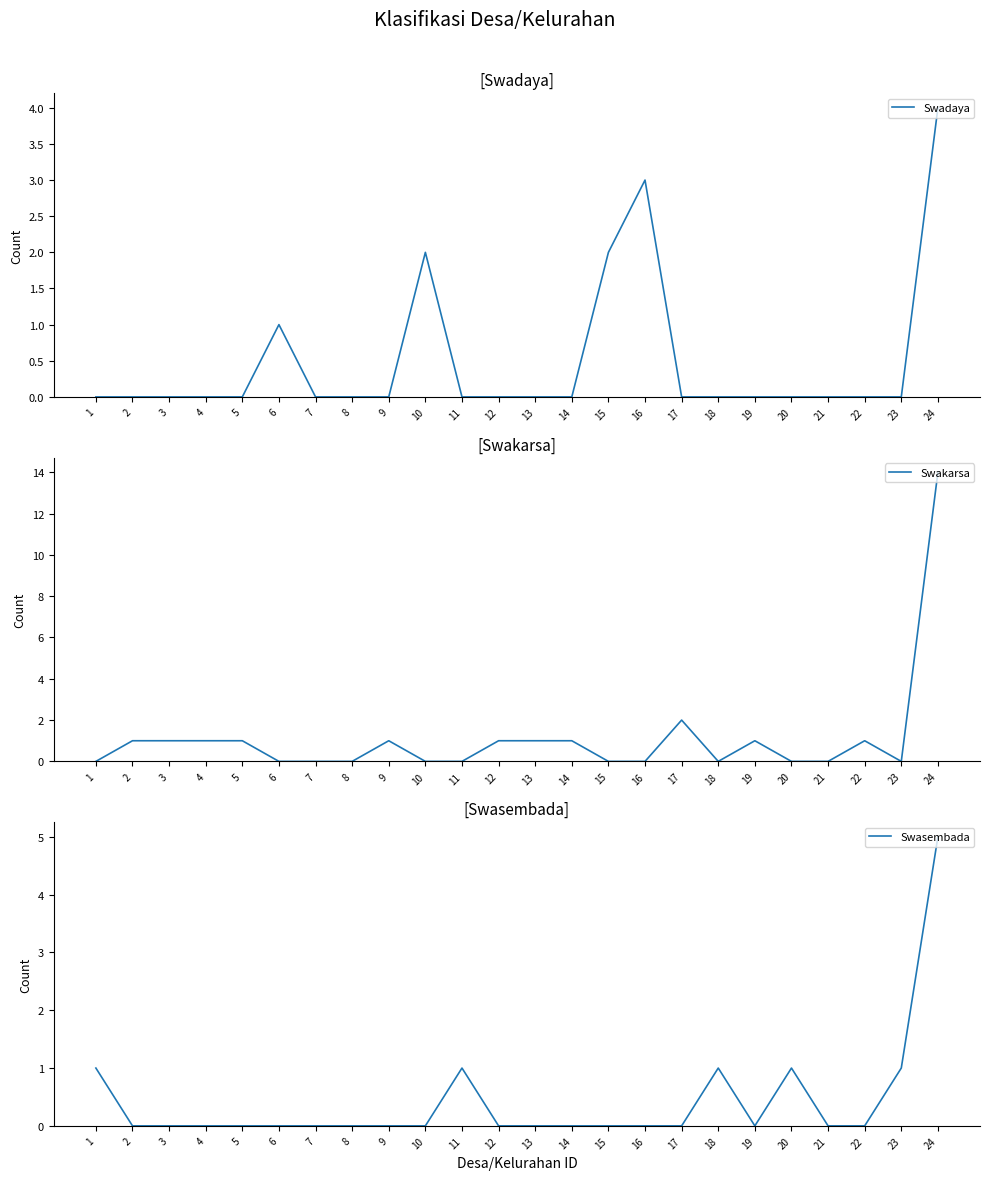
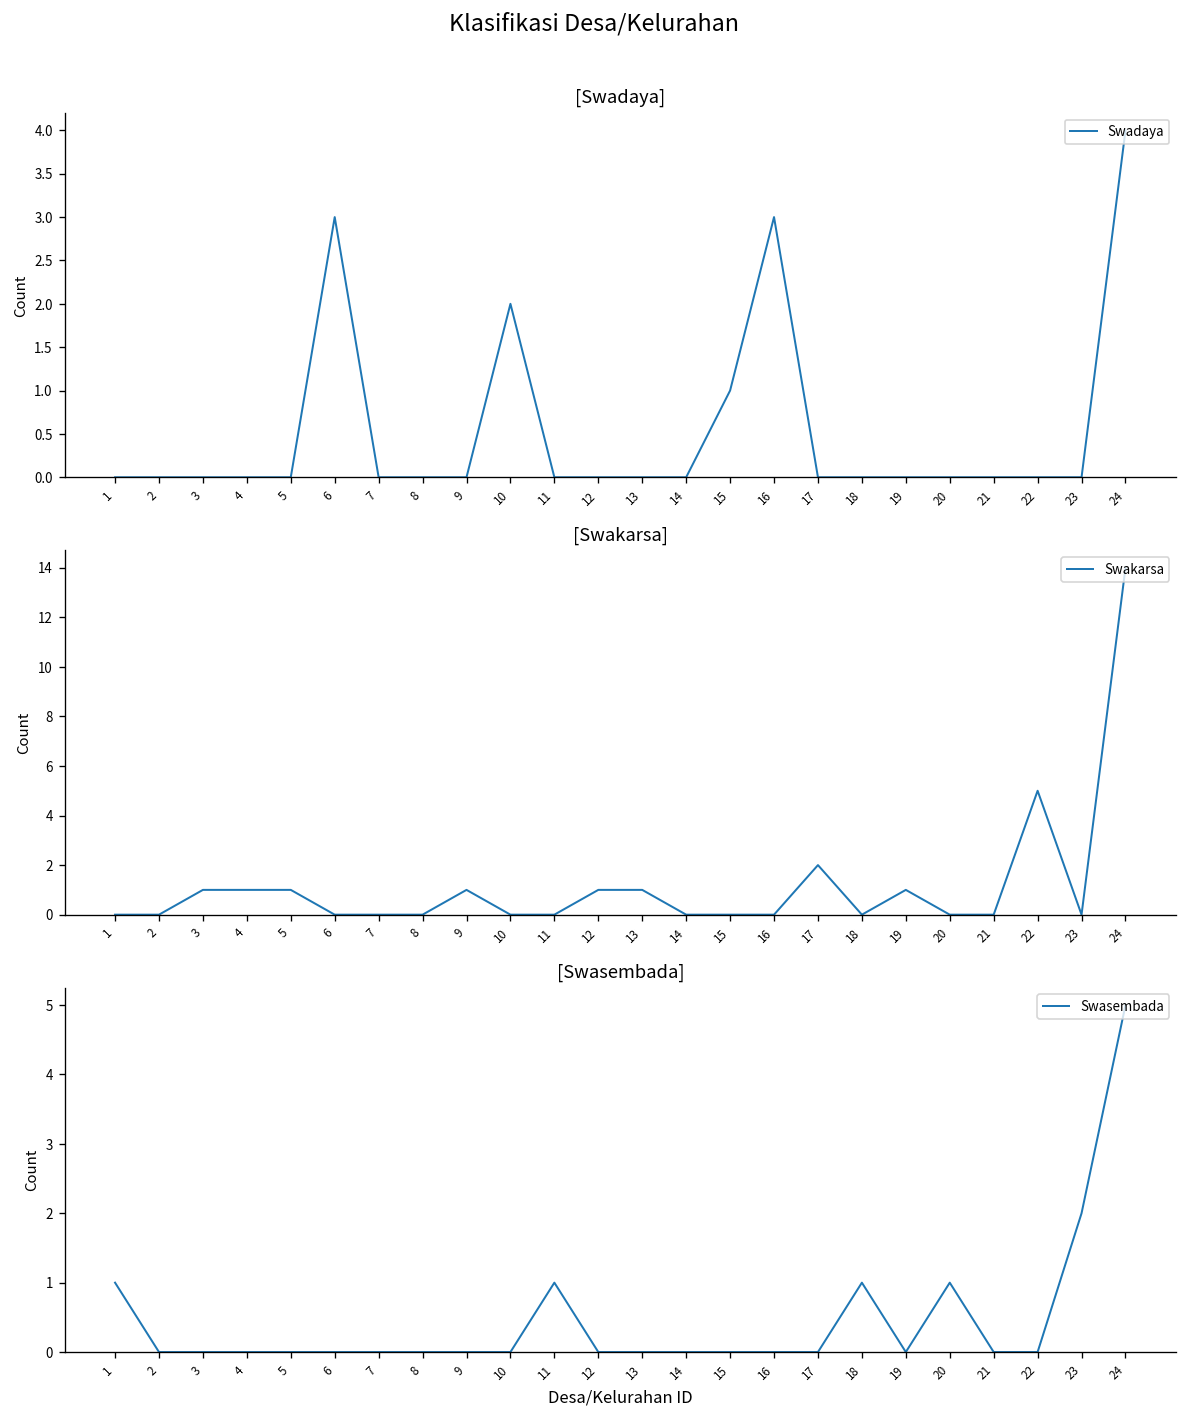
[Swadaya], 6: 1 -> 3
[Swadaya], 15: 2 -> 1
[Swakarsa], 2: 1 -> 0
[Swakarsa], 14: 1 -> 0
[Swakarsa], 22: 1 -> 5
[Swasembada], 23: 1 -> 2
